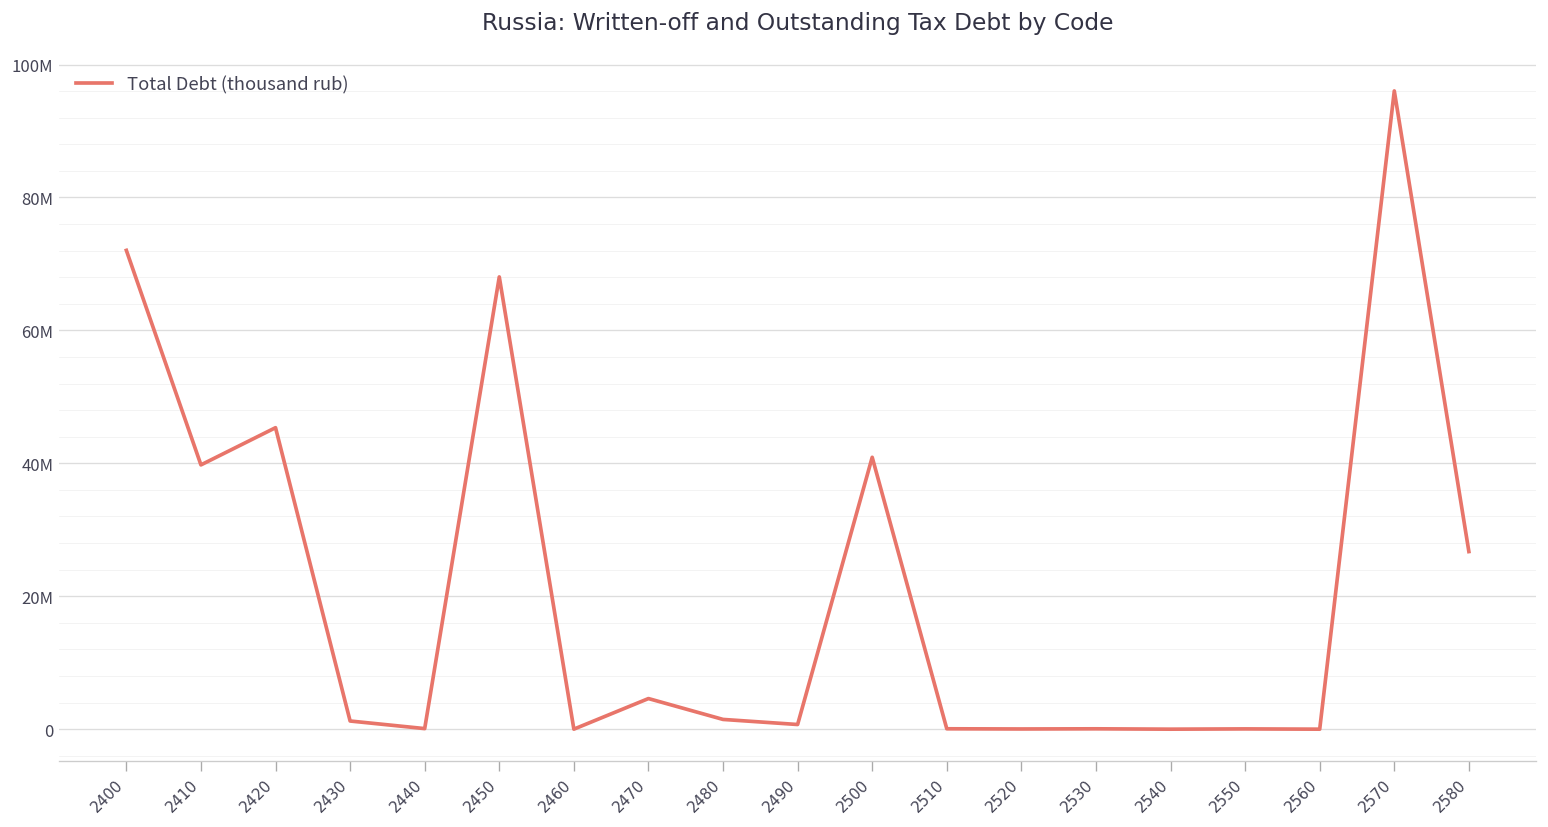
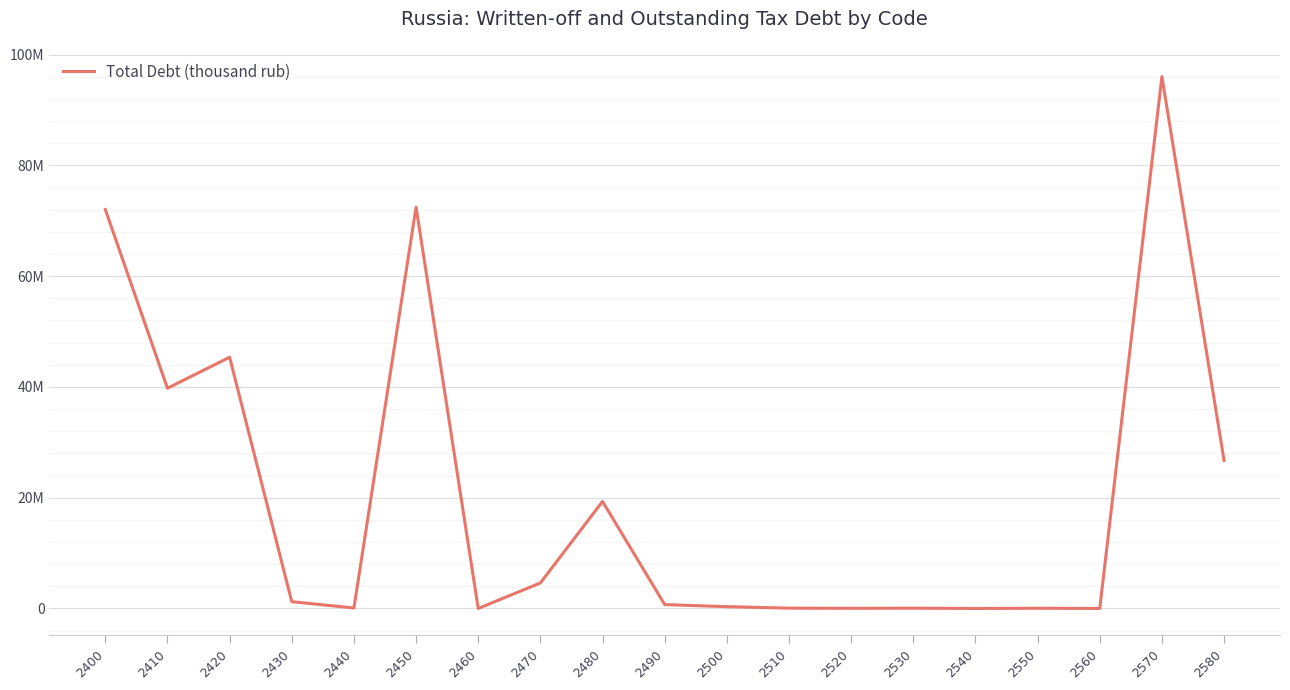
2450: 68000000 -> 72000000
2480: 1000000 -> 19000000
2500: 41000000 -> 0
